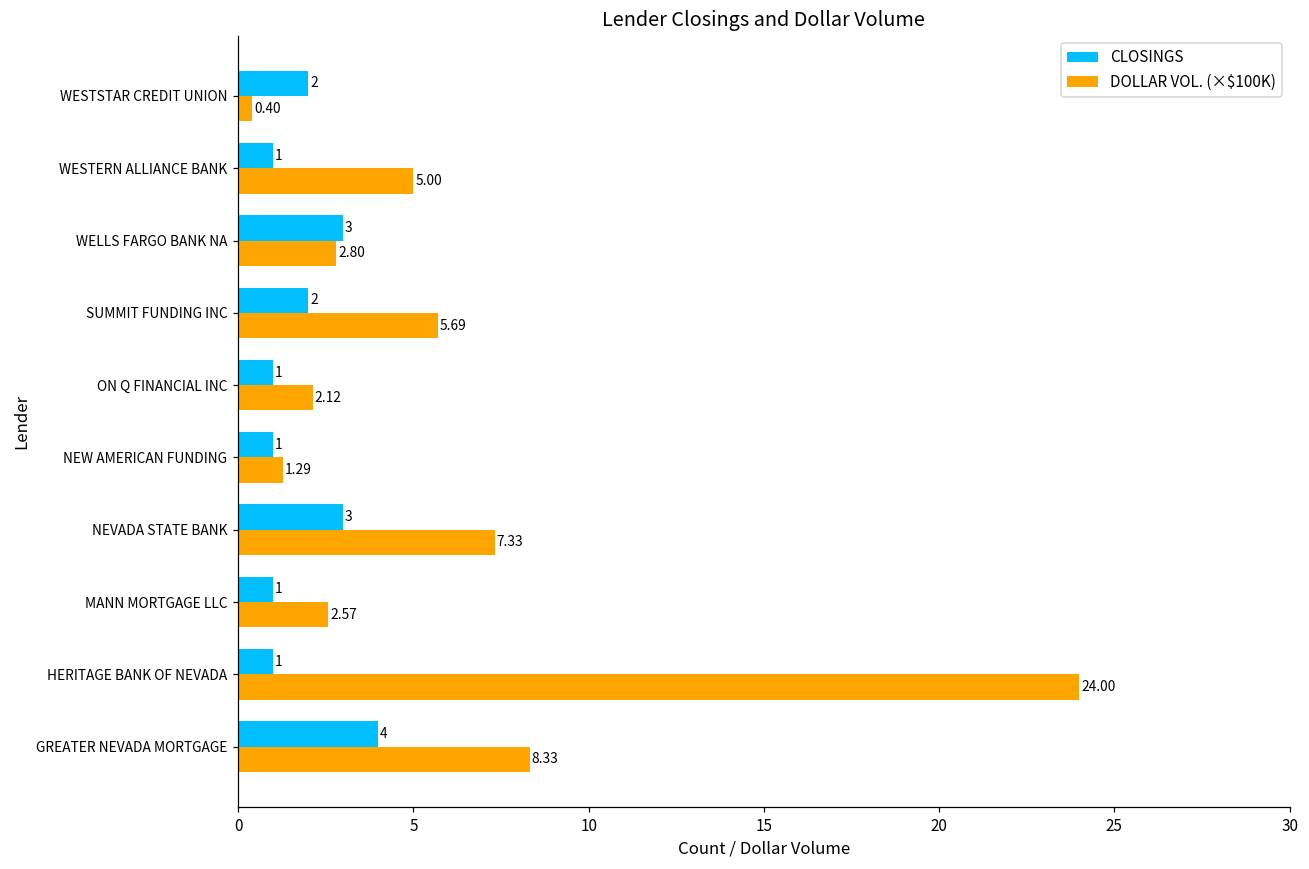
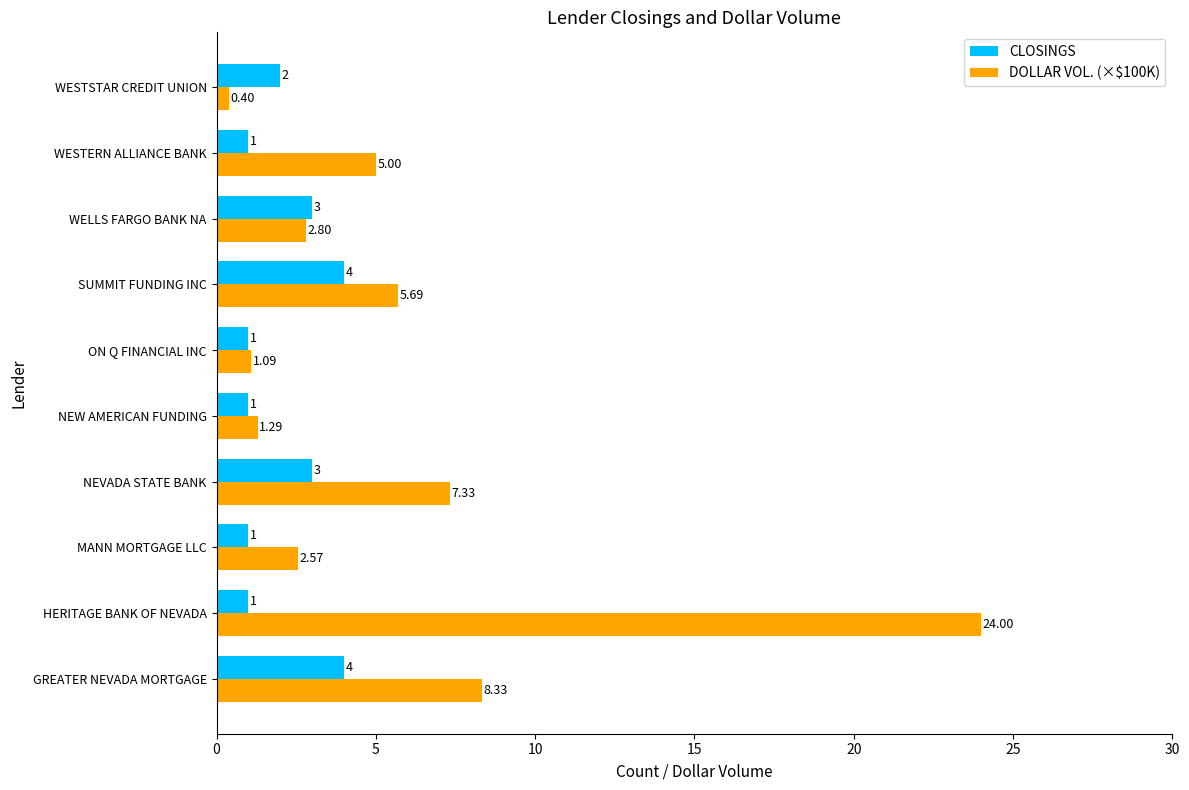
CLOSINGS, SUMMIT FUNDING INC: 2 -> 4
DOLLAR VOL. (×$100K), ON Q FINANCIAL INC: 2.12 -> 1.09
